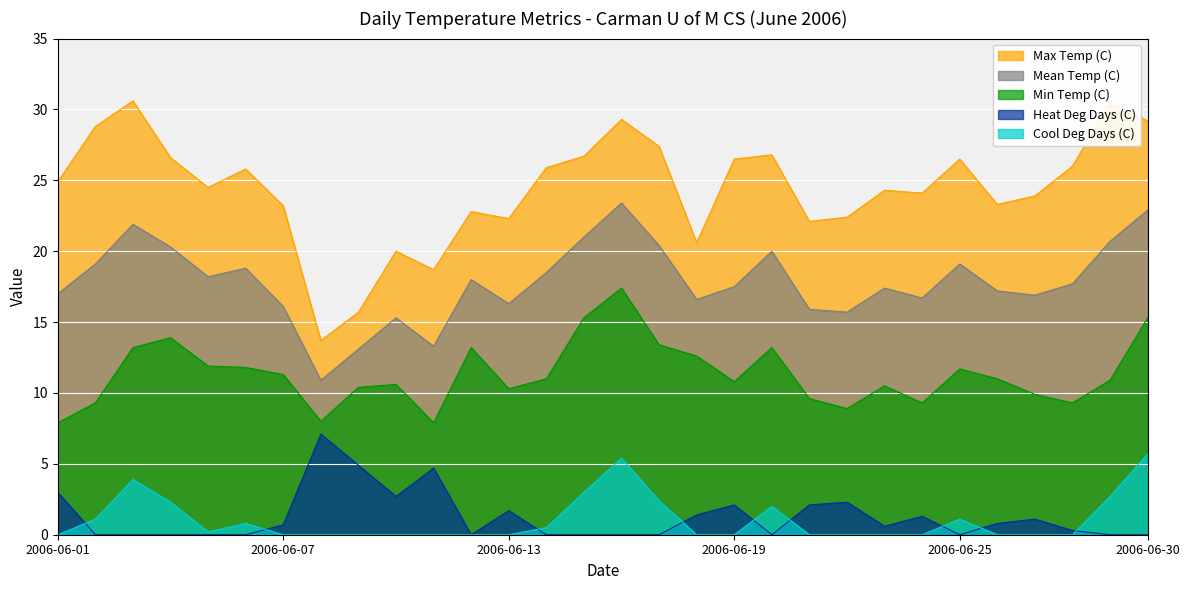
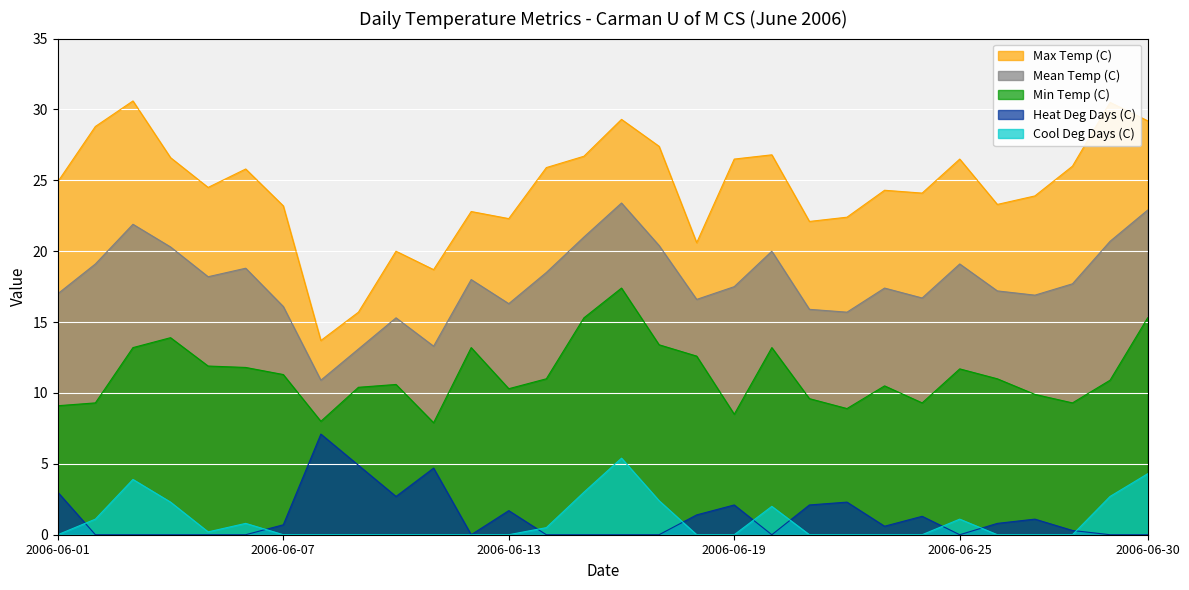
Min Temp (C), 2006-06-01: 7.9 -> 9.1
Min Temp (C), 2006-06-19: 10.8 -> 8.5
Cool Deg Days (C), 2006-06-30: 5.7 -> 4.3
